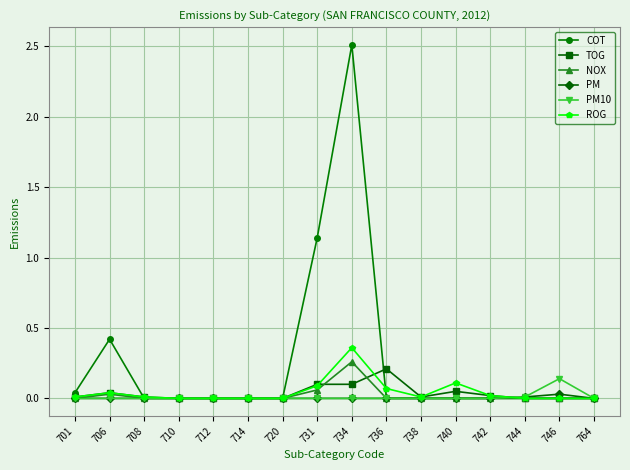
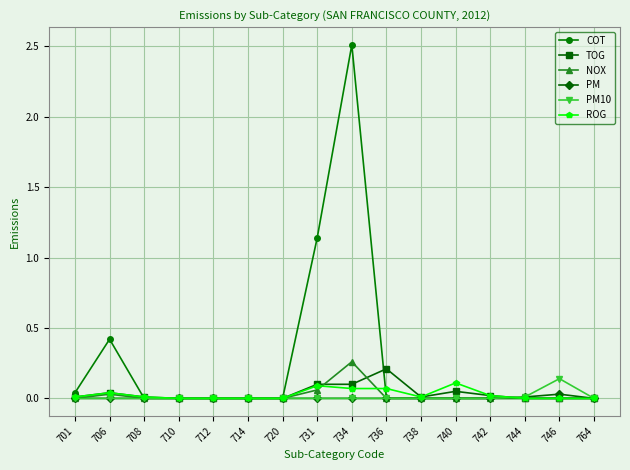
ROG, 734: 0.36 -> 0.07
